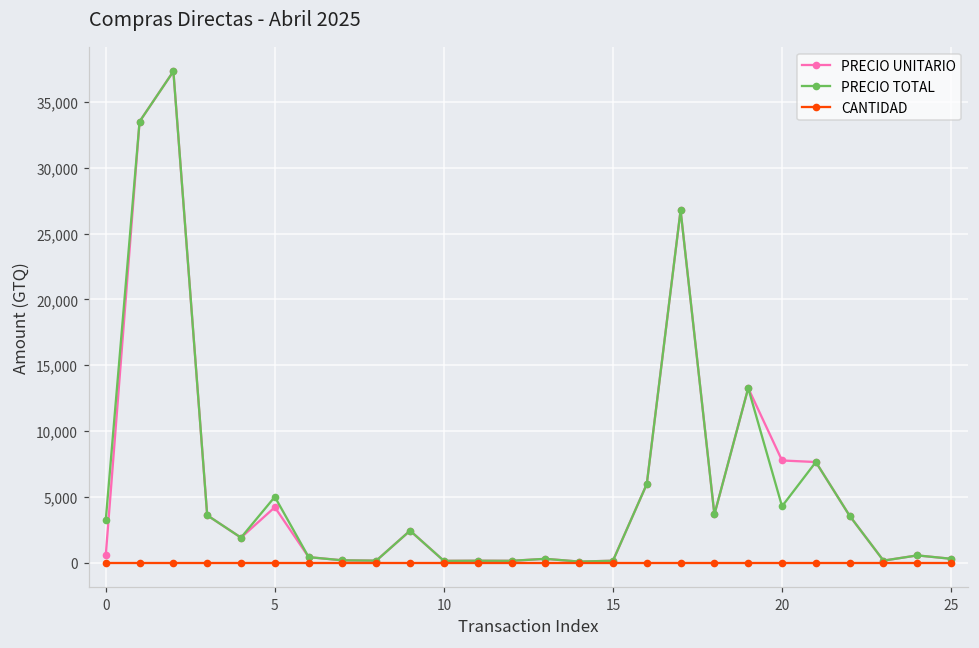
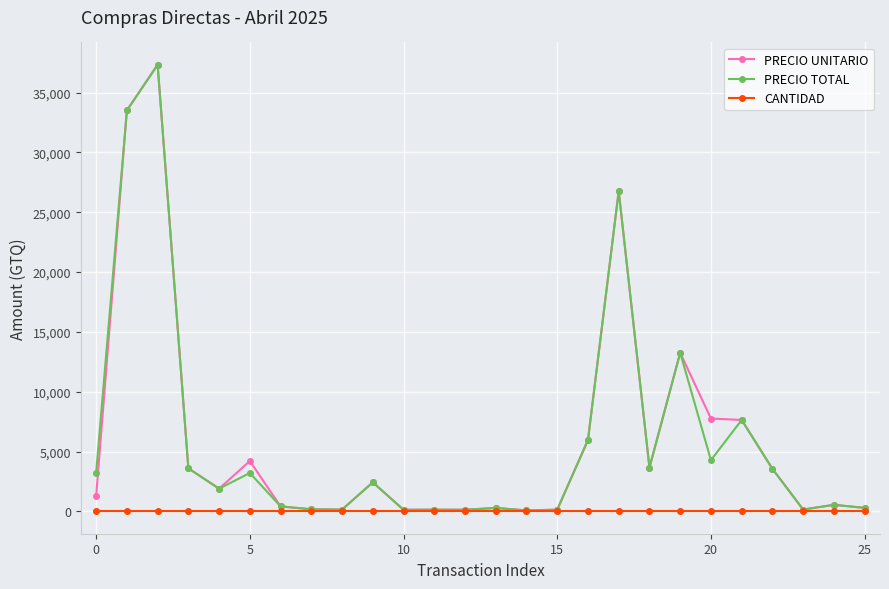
PRECIO UNITARIO, 0: 600 -> 1,300
PRECIO TOTAL, 5: 5,000 -> 3,200
